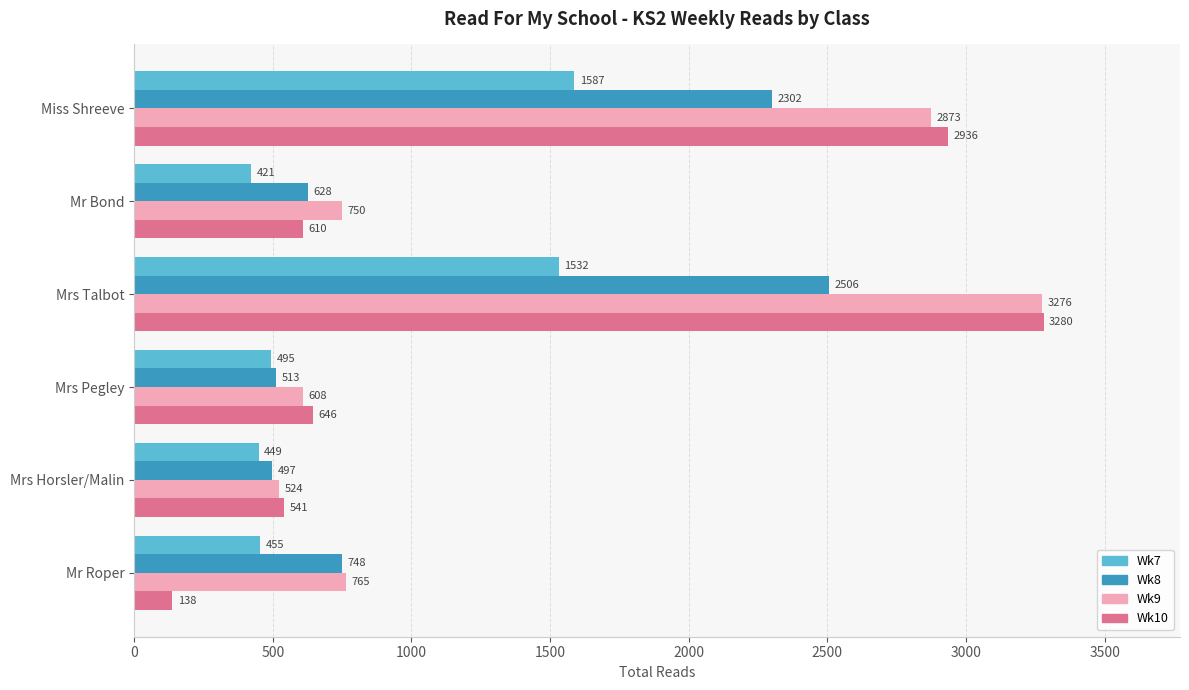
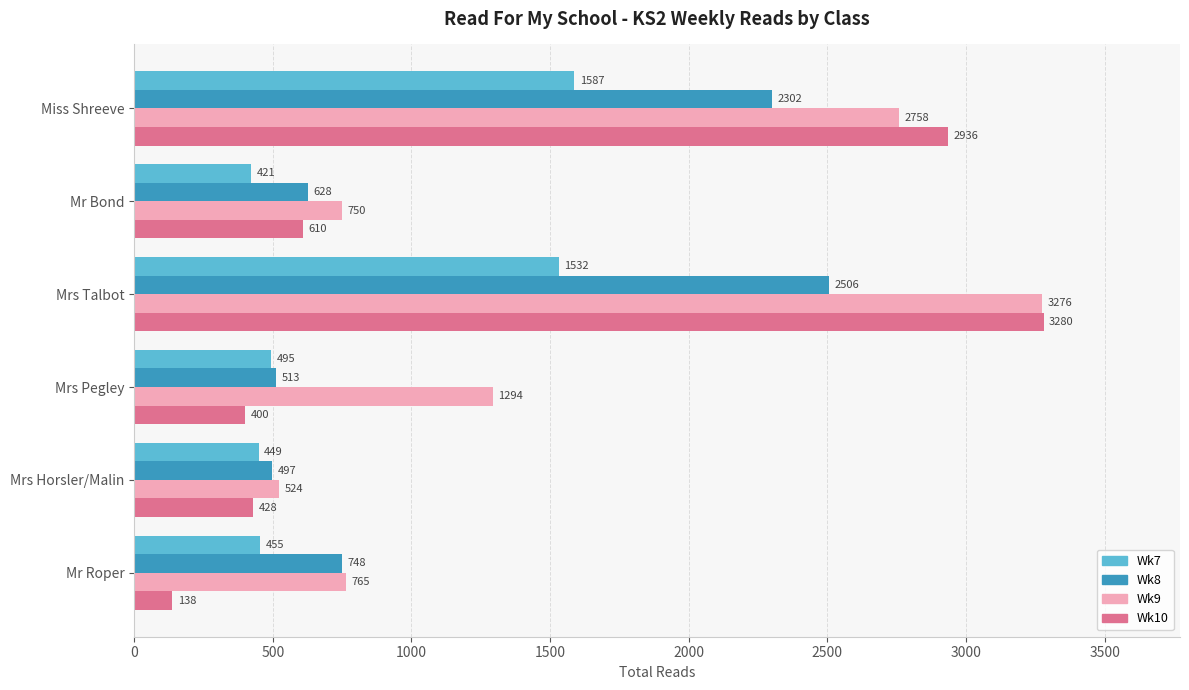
Wk9, Miss Shreeve: 2873 -> 2758
Wk9, Mrs Pegley: 608 -> 1294
Wk10, Mrs Pegley: 646 -> 400
Wk10, Mrs Horsler/Malin: 541 -> 428
